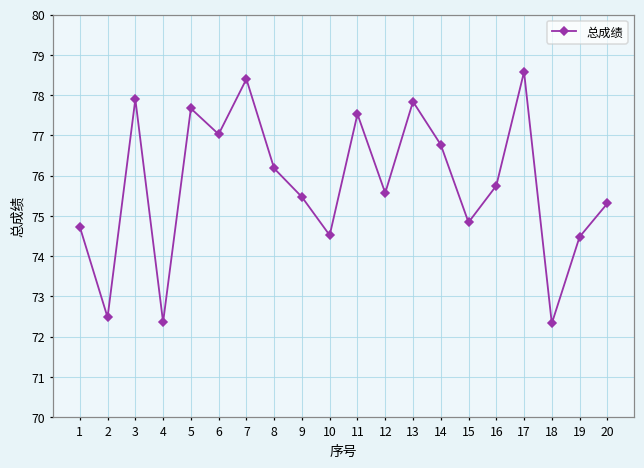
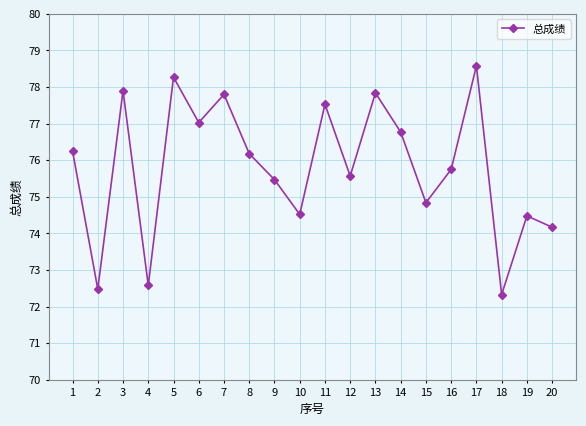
1: 74.7 -> 76.3
4: 72.4 -> 72.6
5: 77.7 -> 78.3
7: 78.4 -> 77.8
20: 75.3 -> 74.2
